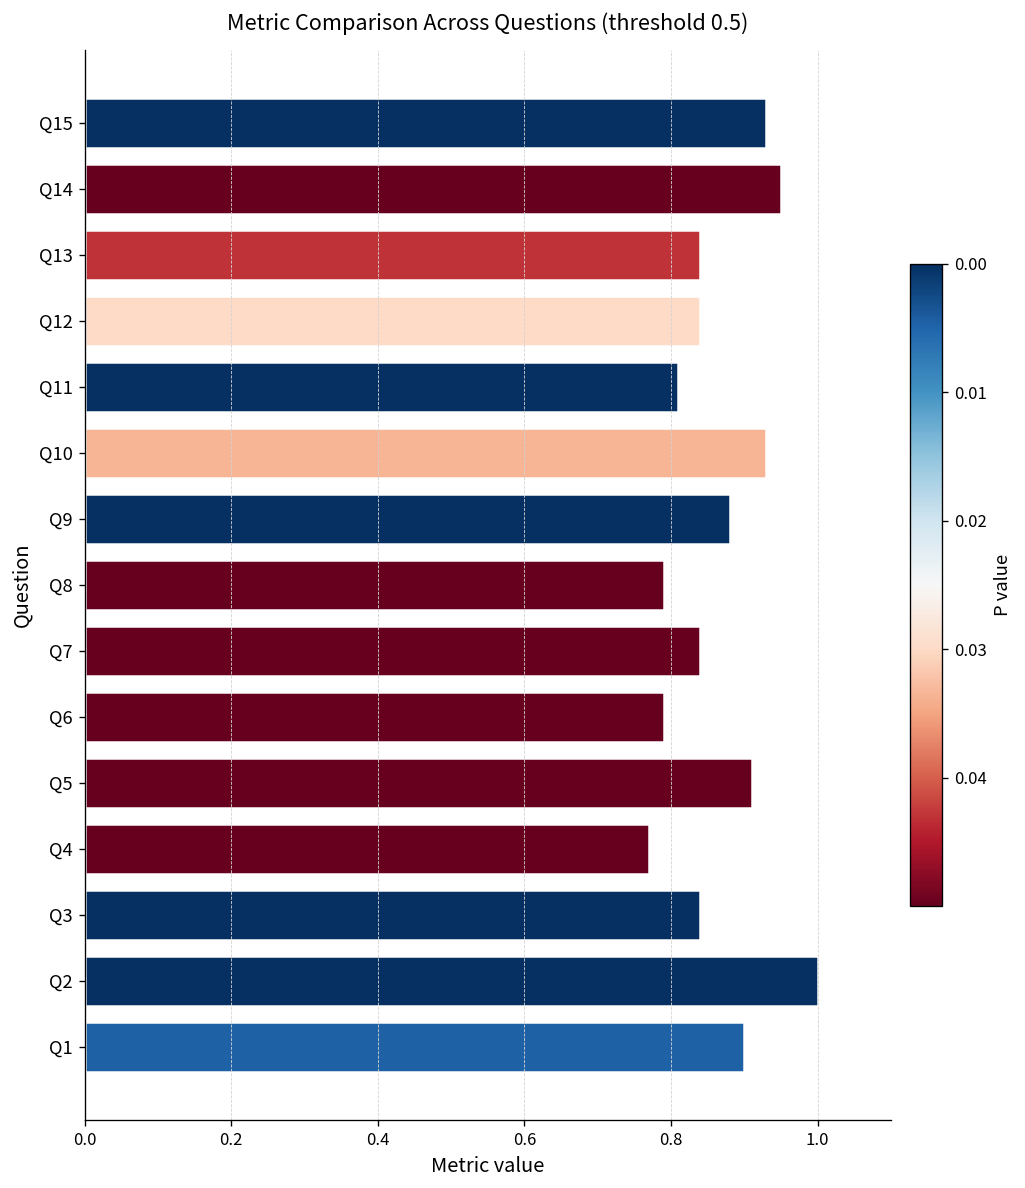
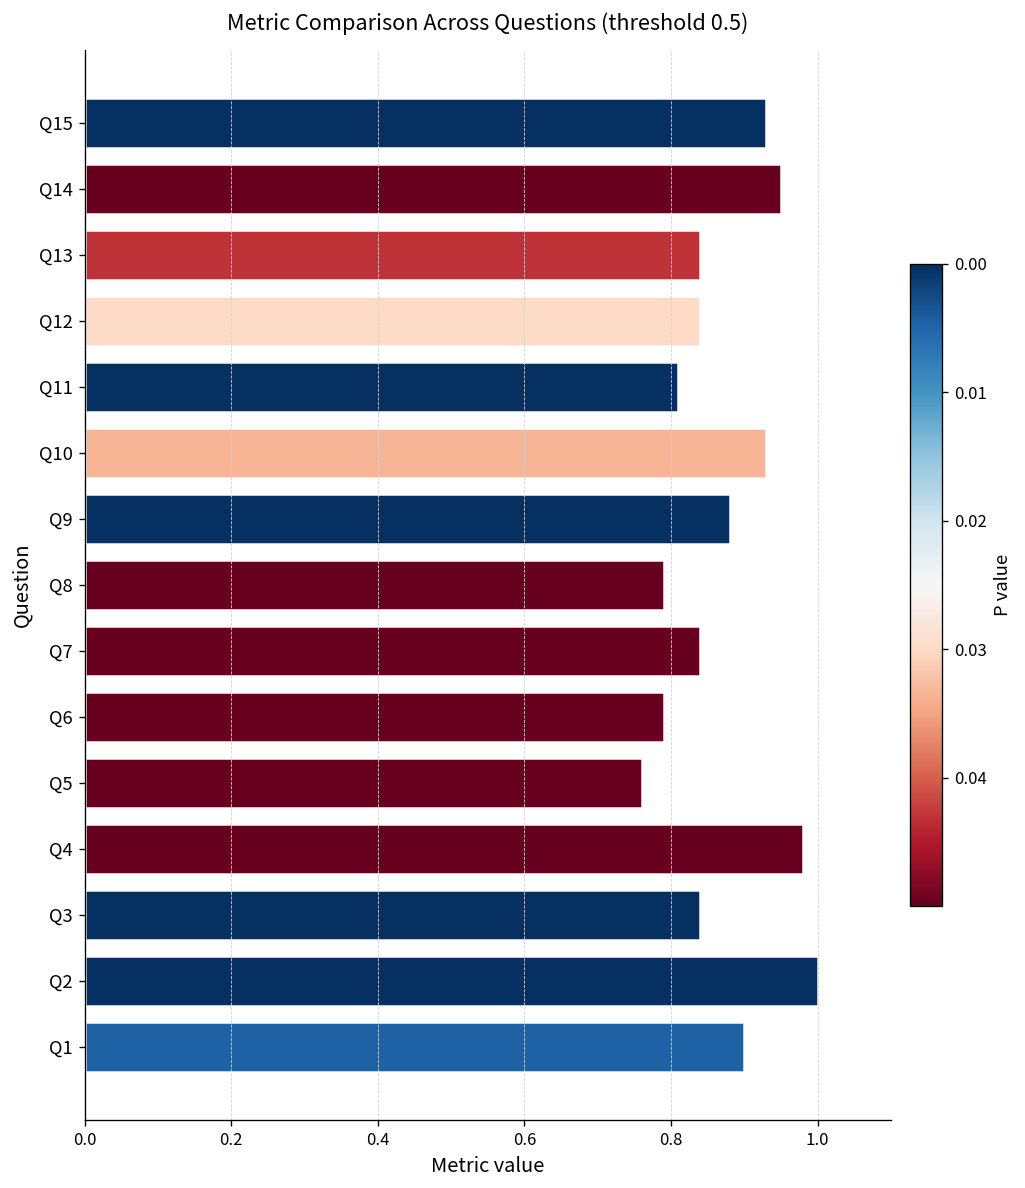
Q5: 0.91 -> 0.76
Q4: 0.77 -> 0.98
